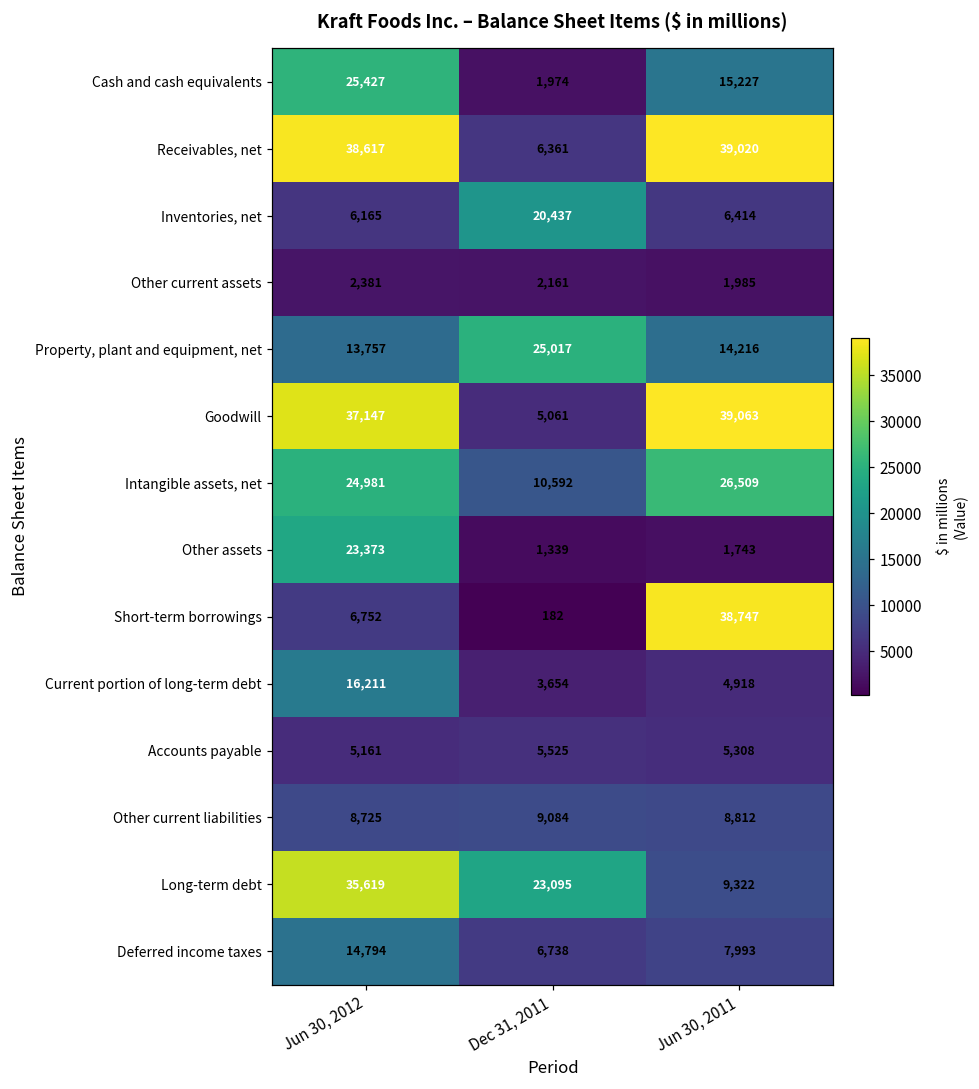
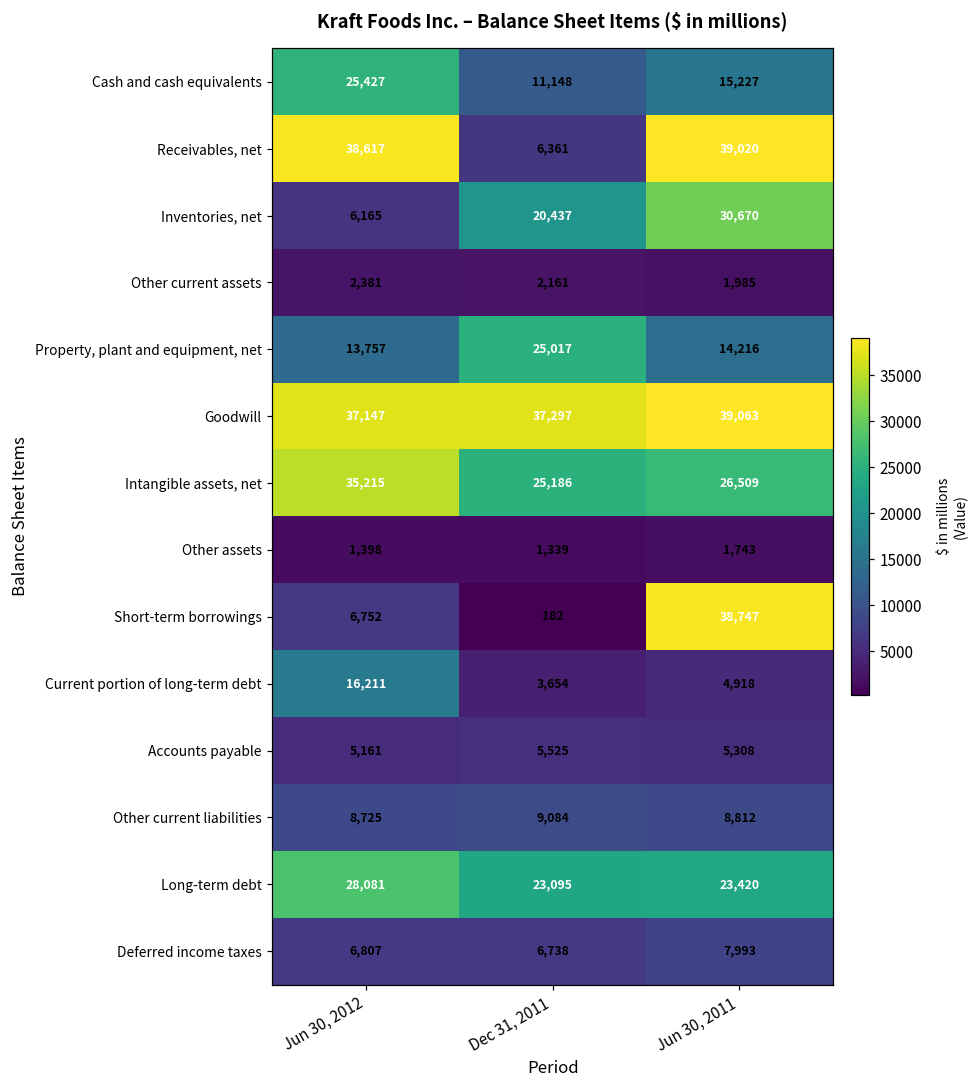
Cash and cash equivalents, Dec 31, 2011: 1,974 -> 11,148
Inventories, net, Jun 30, 2011: 6,414 -> 30,670
Goodwill, Dec 31, 2011: 5,061 -> 37,297
Intangible assets, net, Jun 30, 2012: 24,981 -> 35,215
Intangible assets, net, Dec 31, 2011: 10,592 -> 25,186
Other assets, Jun 30, 2012: 23,373 -> 1,398
Long-term debt, Jun 30, 2012: 35,619 -> 28,081
Long-term debt, Jun 30, 2011: 9,322 -> 23,420
Deferred income taxes, Jun 30, 2012: 14,794 -> 6,807
